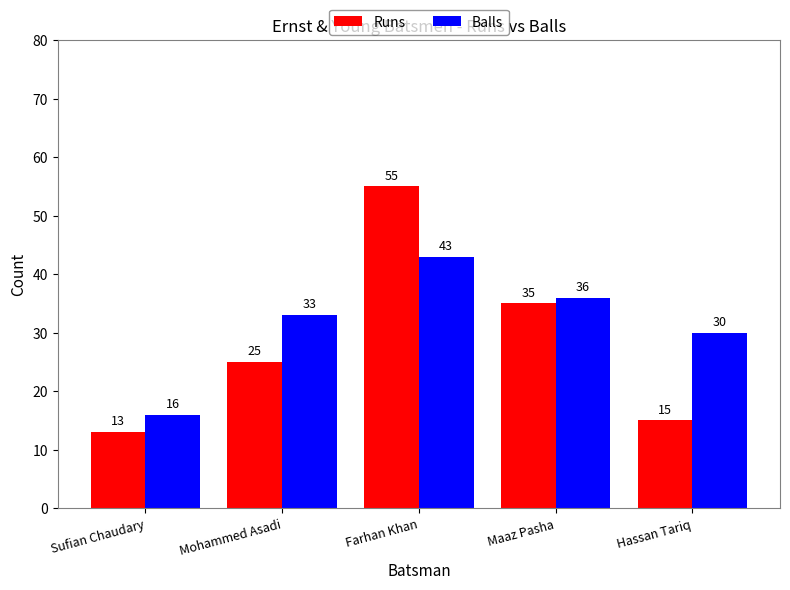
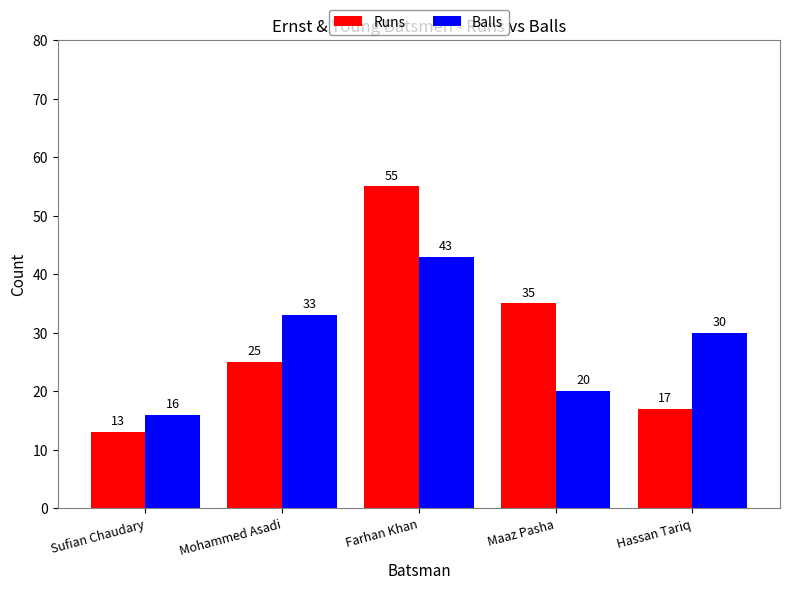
Balls, Maaz Pasha: 36 -> 20
Runs, Hassan Tariq: 15 -> 17
